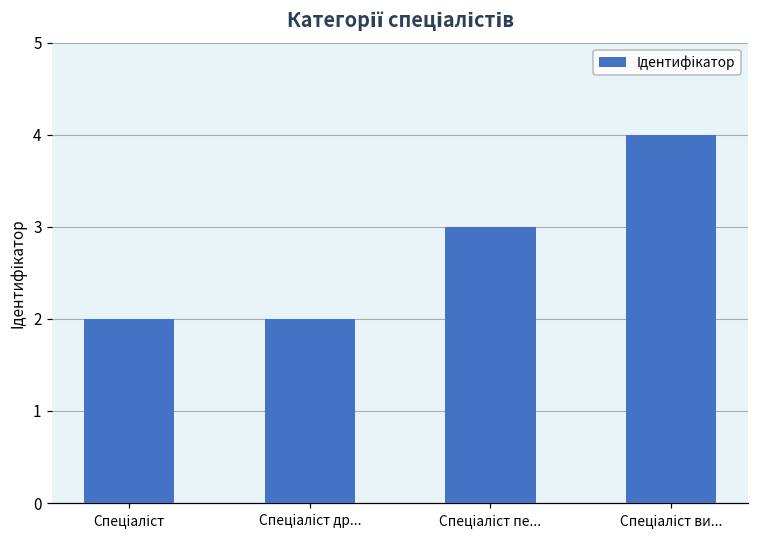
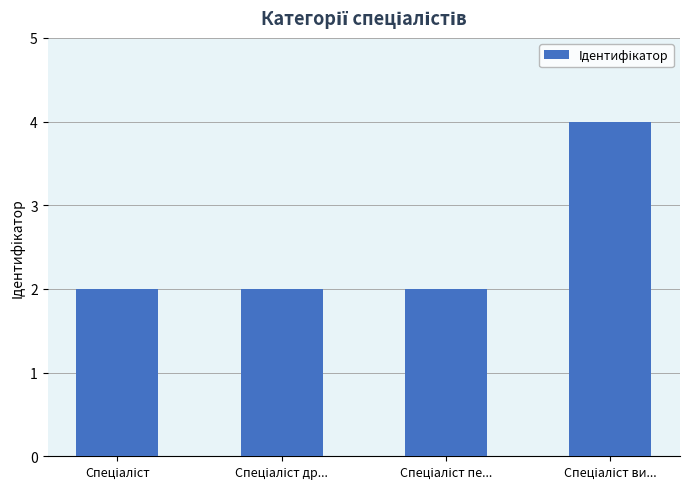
Спеціаліст пе...: 3 -> 2
